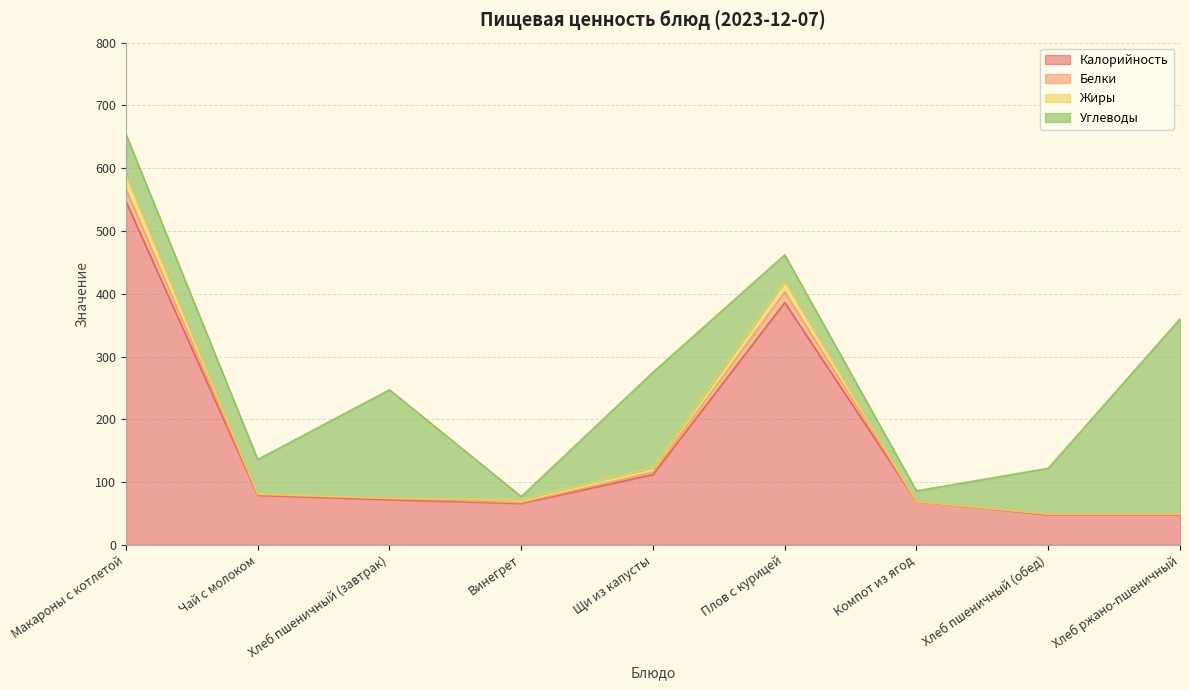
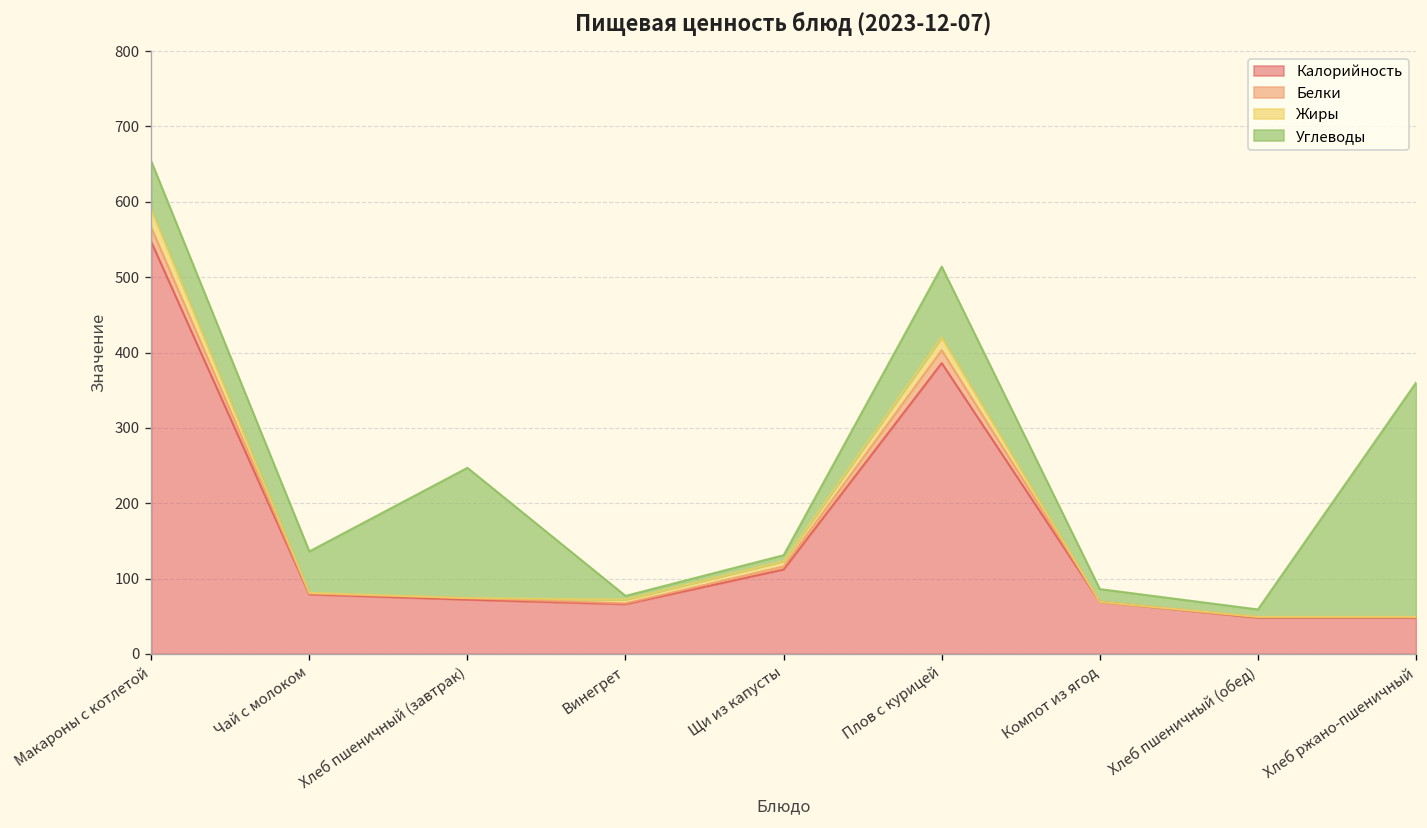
Углеводы, Щи из капусты: 150 -> 10
Углеводы, Плов с курицей: 40 -> 90
Углеводы, Хлеб пшеничный (обед): 70 -> 10
